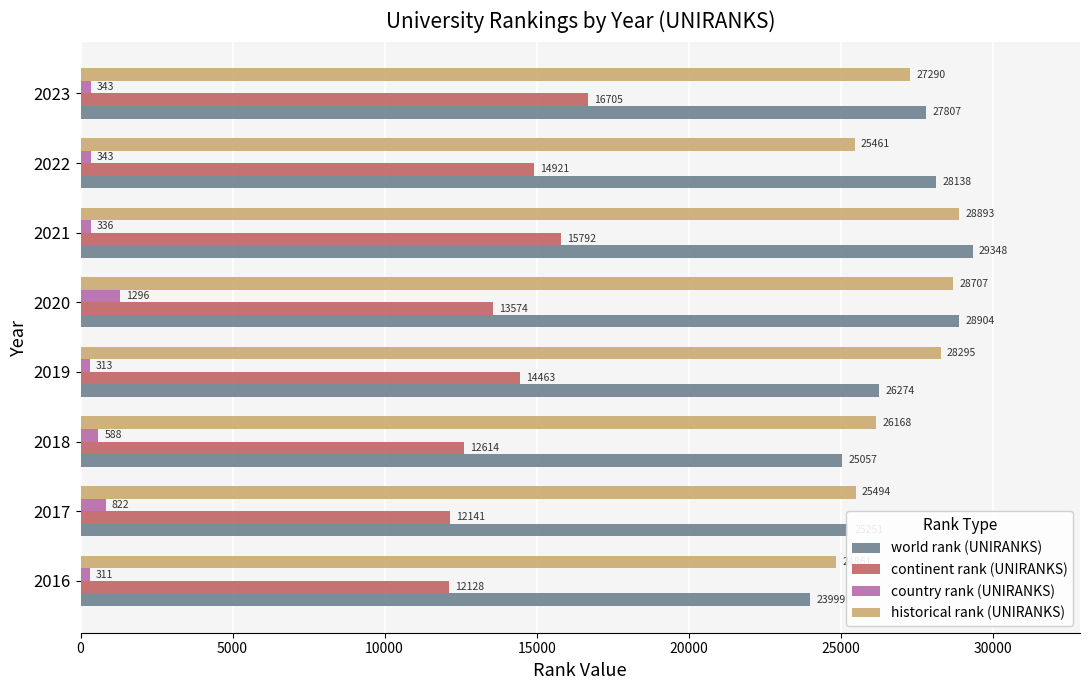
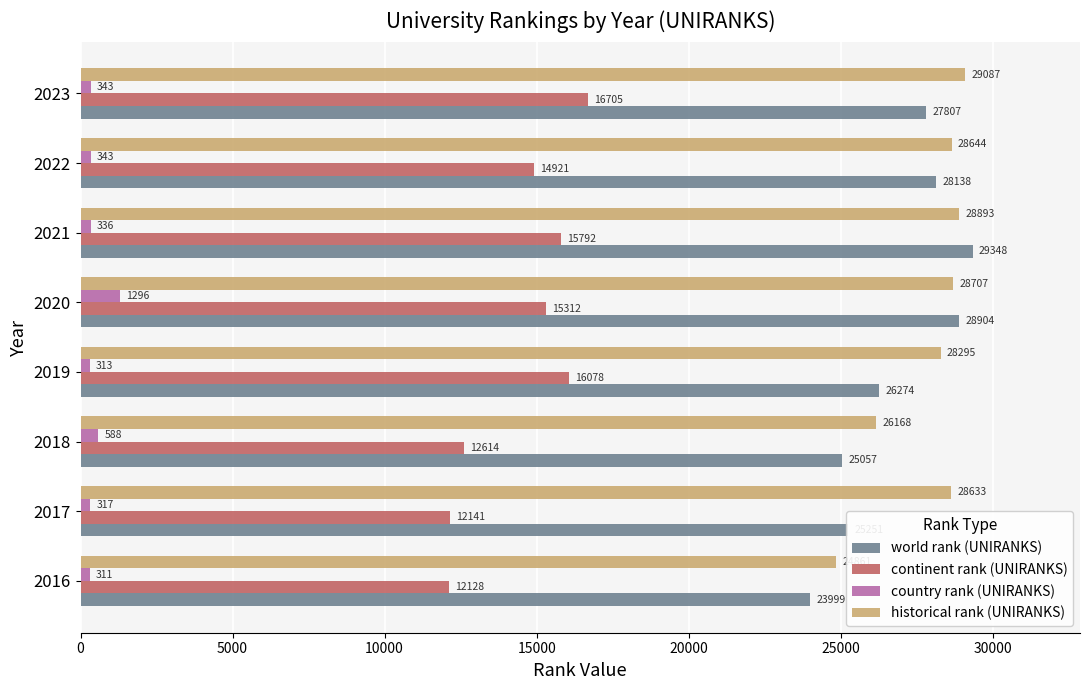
historical rank (UNIRANKS), 2023: 27290 -> 29087
historical rank (UNIRANKS), 2022: 25461 -> 28644
continent rank (UNIRANKS), 2020: 13574 -> 15312
continent rank (UNIRANKS), 2019: 14463 -> 16078
historical rank (UNIRANKS), 2017: 25494 -> 28633
country rank (UNIRANKS), 2017: 822 -> 317
